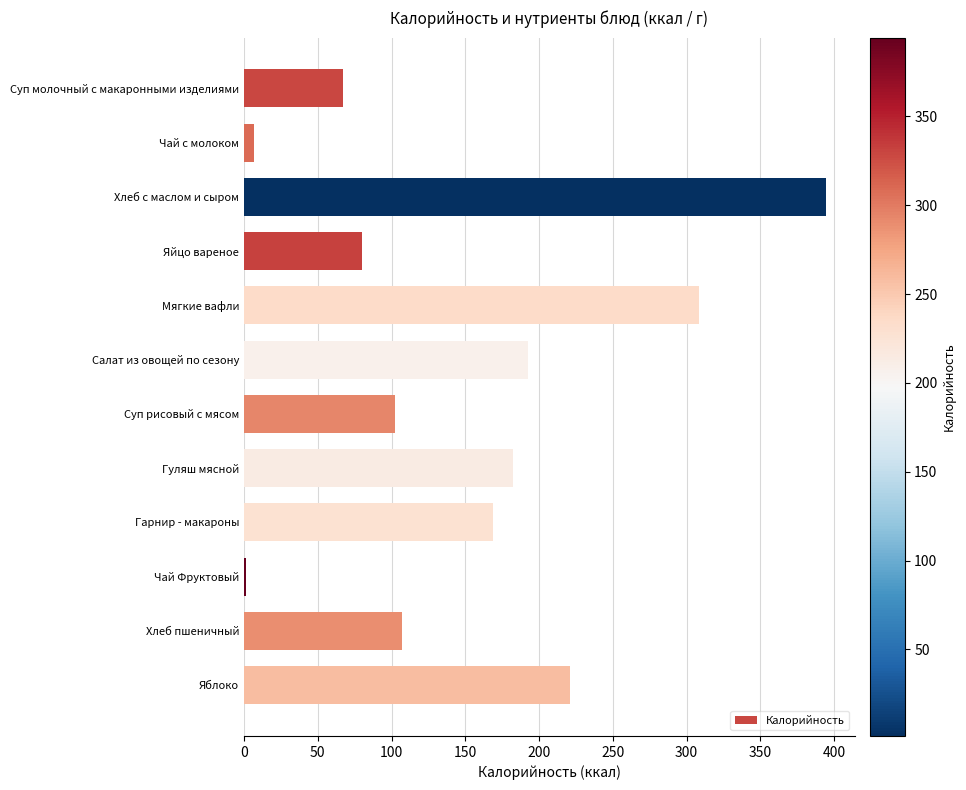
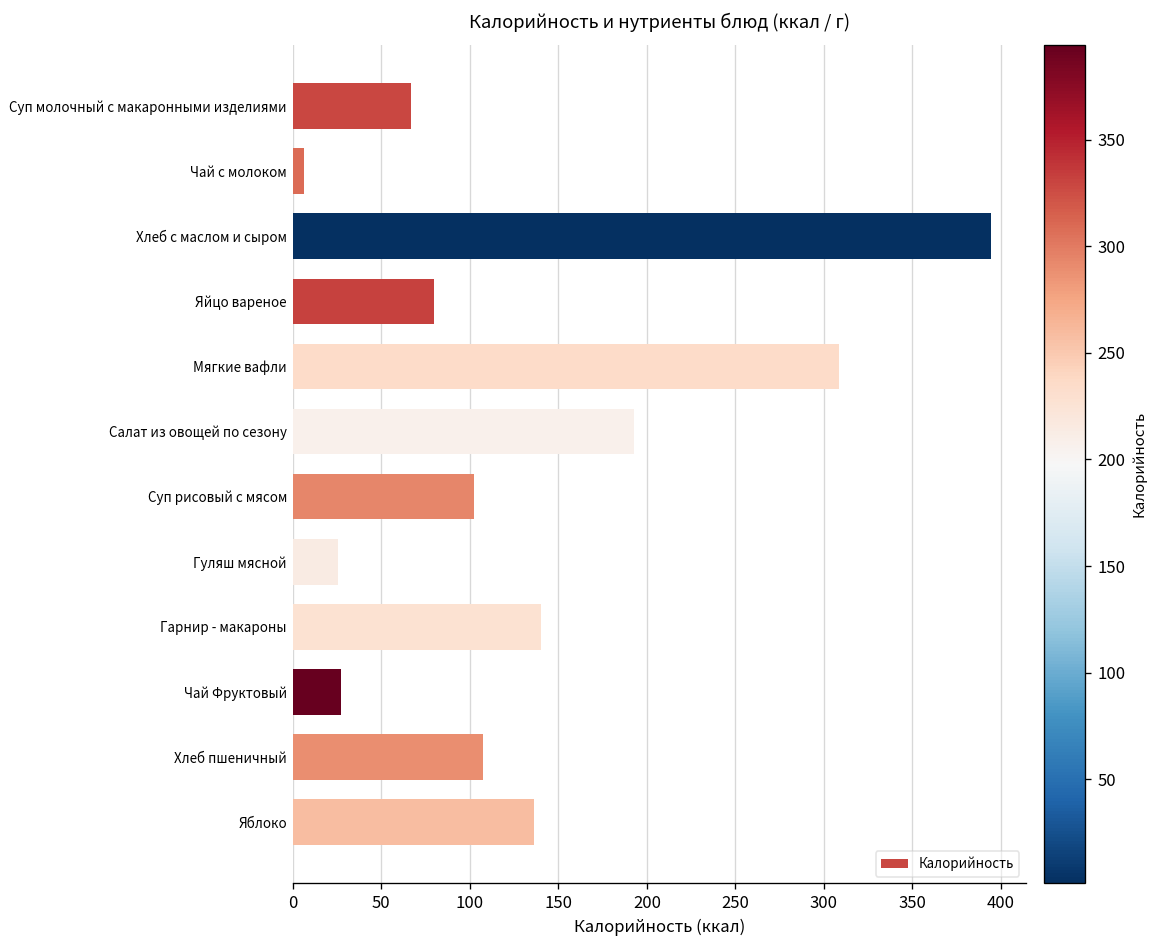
Гуляш мясной: 182 -> 26
Гарнир - макароны: 168 -> 140
Чай Фруктовый: 1 -> 27
Яблоко: 221 -> 137
